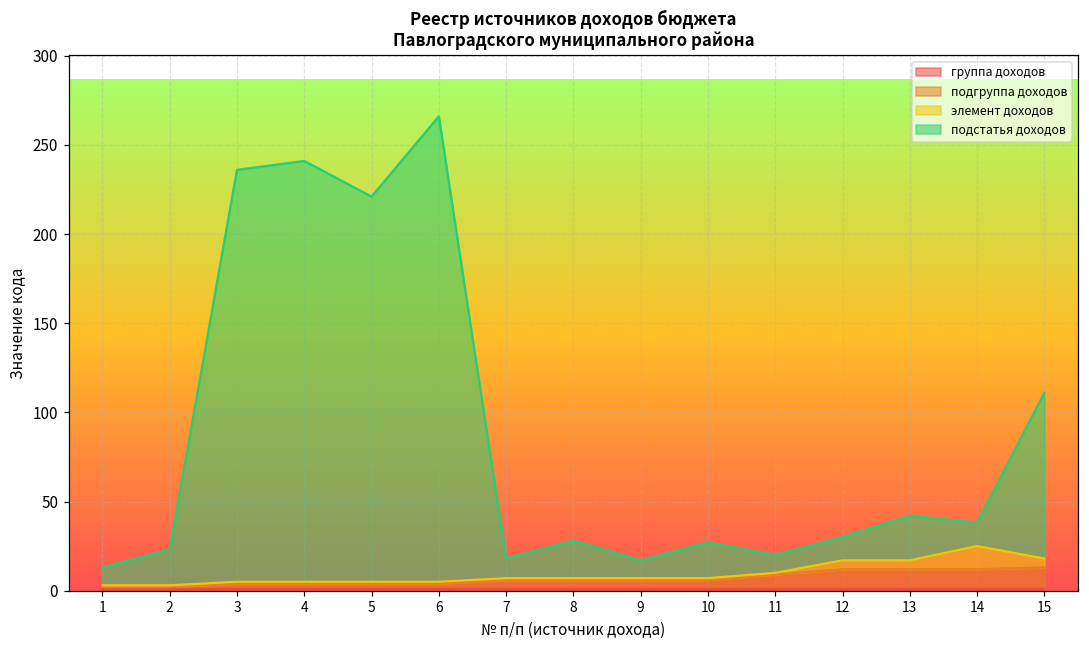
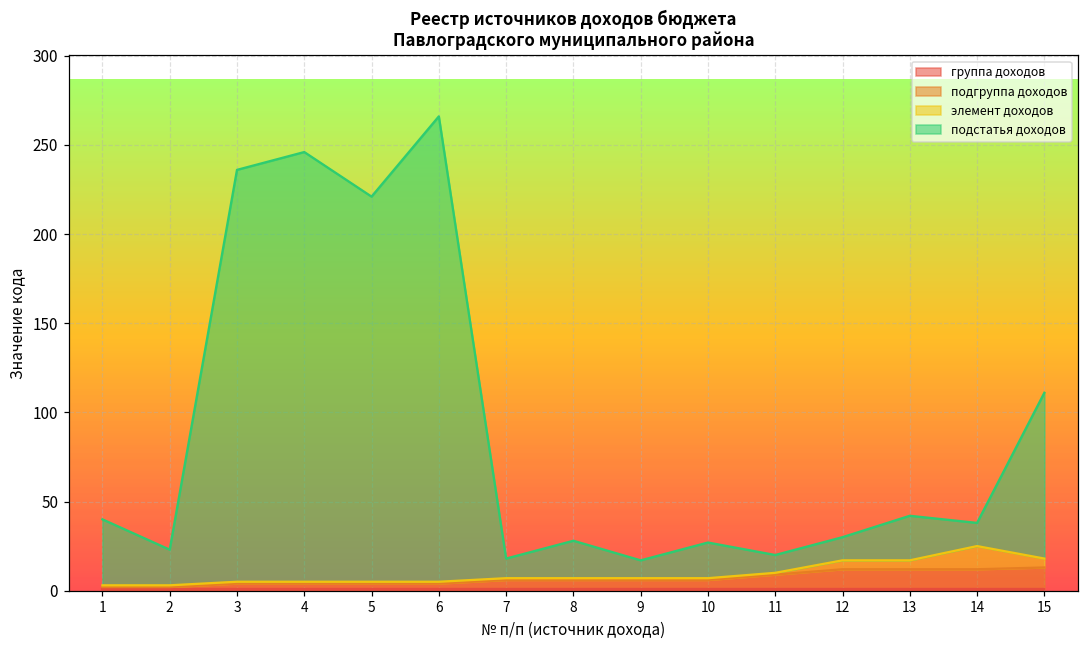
подстатья доходов, 1: 10 -> 37
подстатья доходов, 4: 236 -> 241
